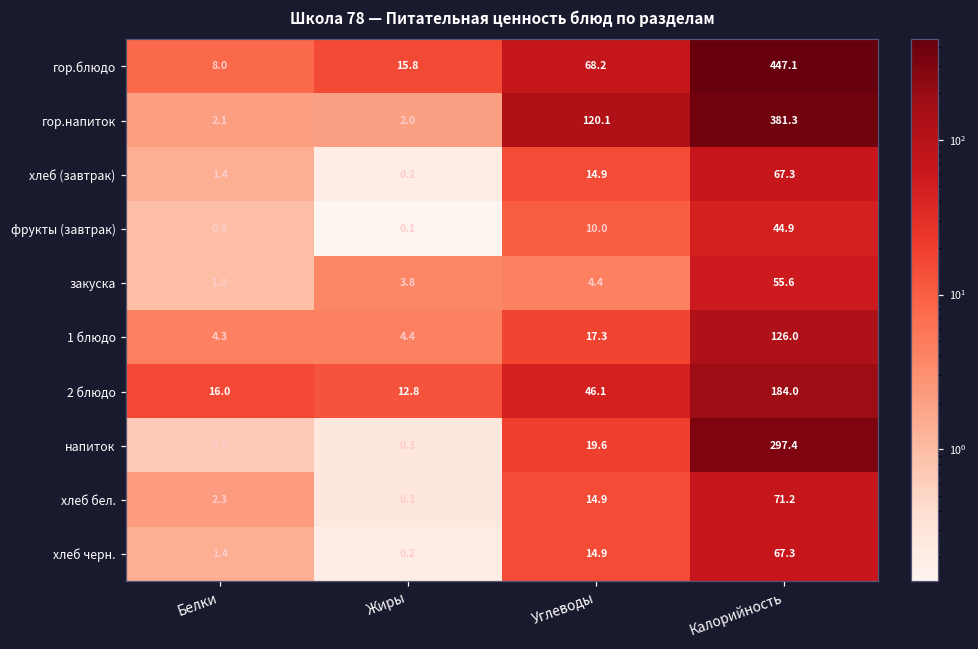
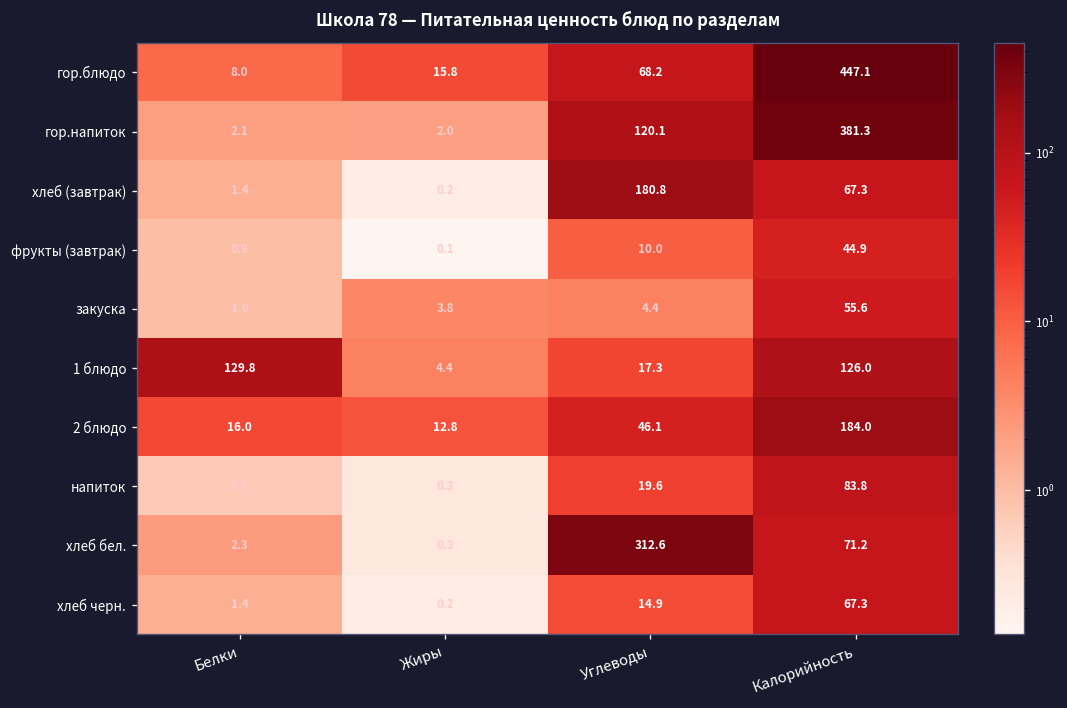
хлеб (завтрак), Углеводы: 14.9 -> 180.8
1 блюдо, Белки: 4.3 -> 129.8
напиток, Калорийность: 297.4 -> 83.8
хлеб бел., Углеводы: 14.9 -> 312.6
